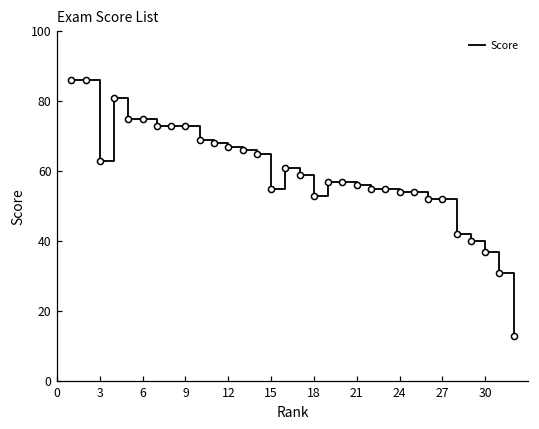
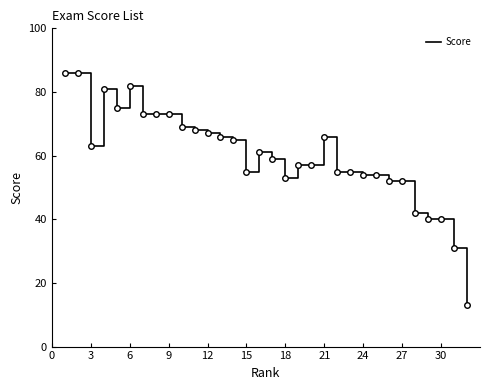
6: 75 -> 82
21: 56 -> 66
30: 37 -> 40
